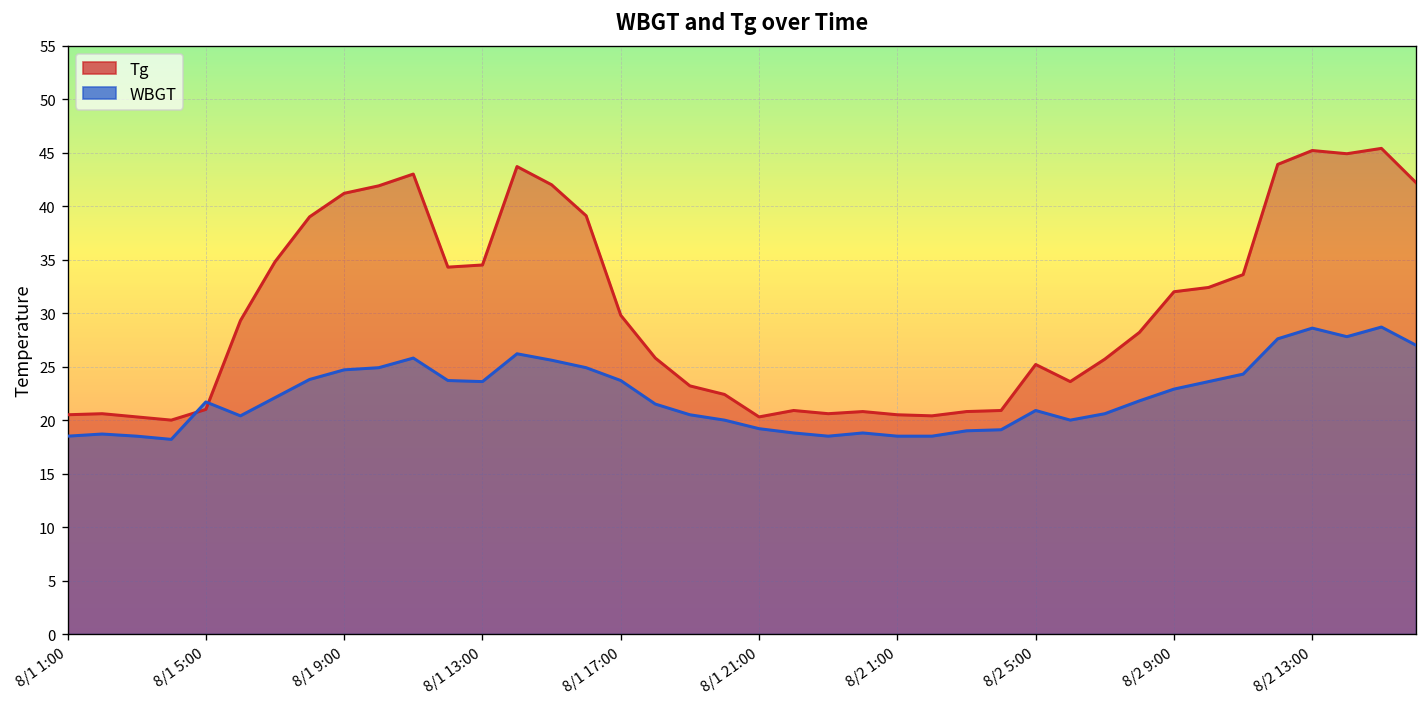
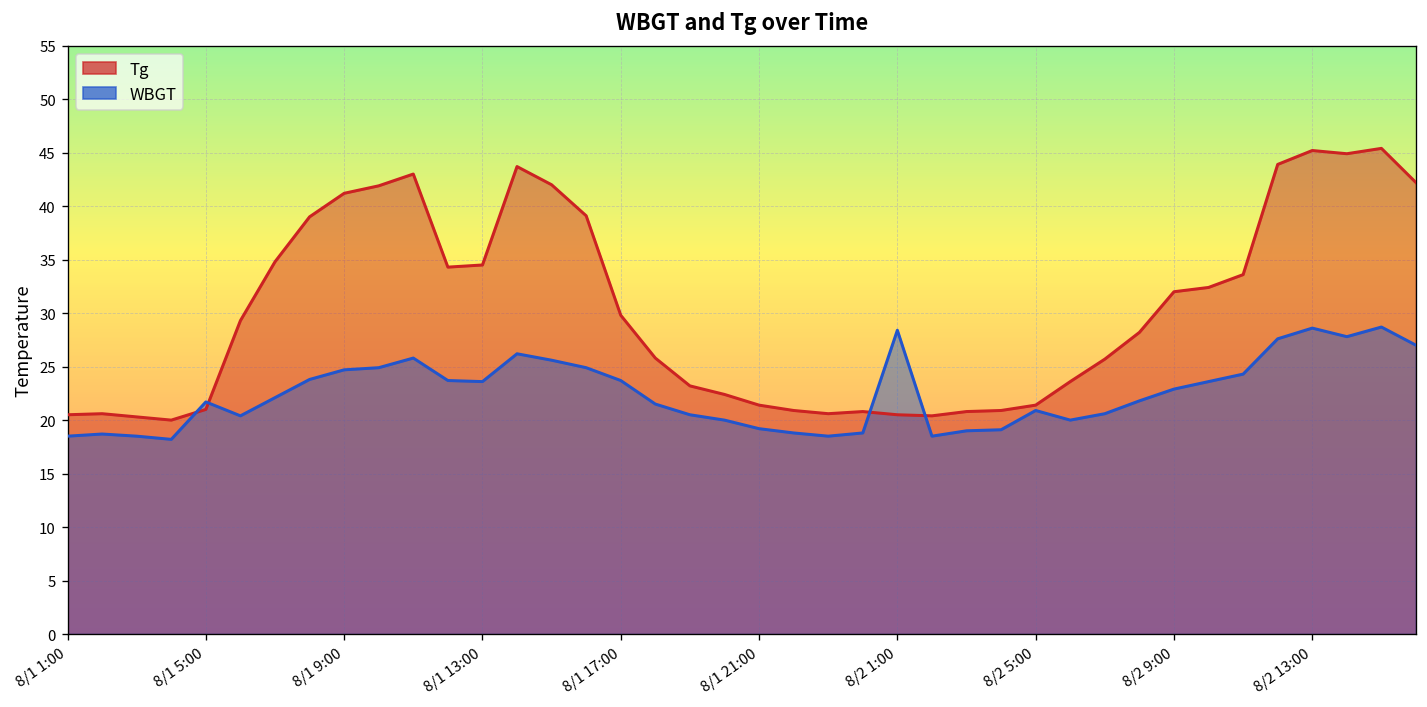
Tg, 8/1 21:00: 20 -> 21
WBGT, 8/2 1:00: 19 -> 28
Tg, 8/2 5:00: 25 -> 21
